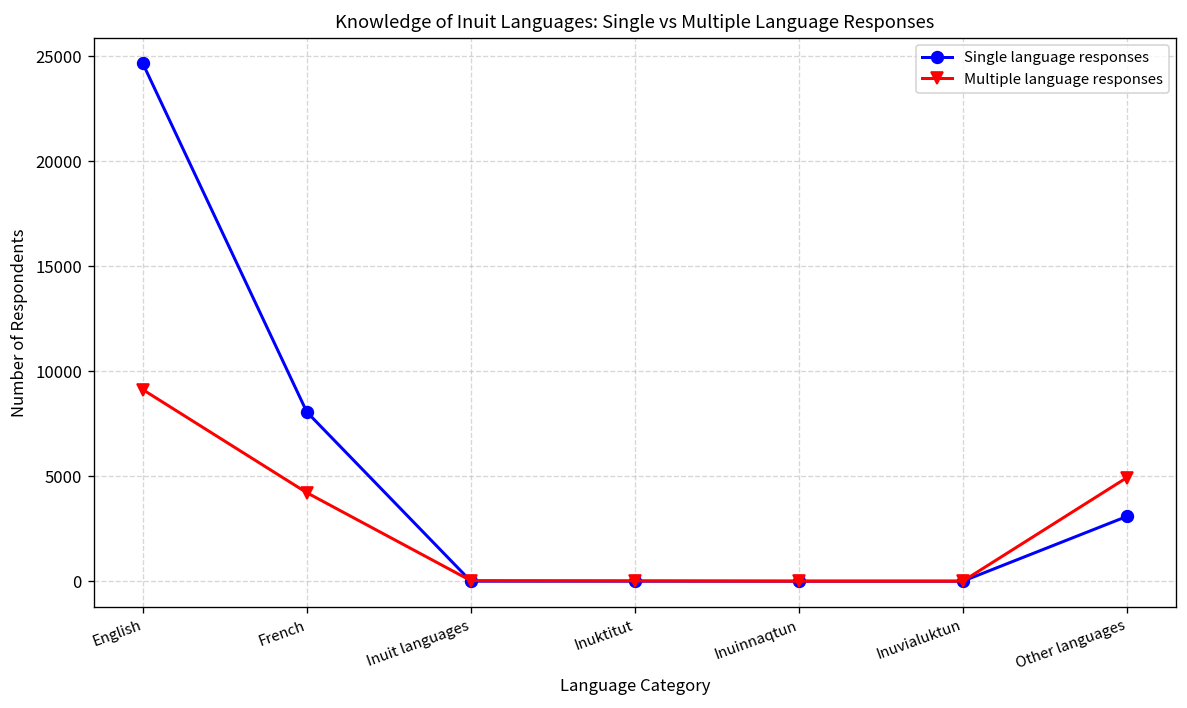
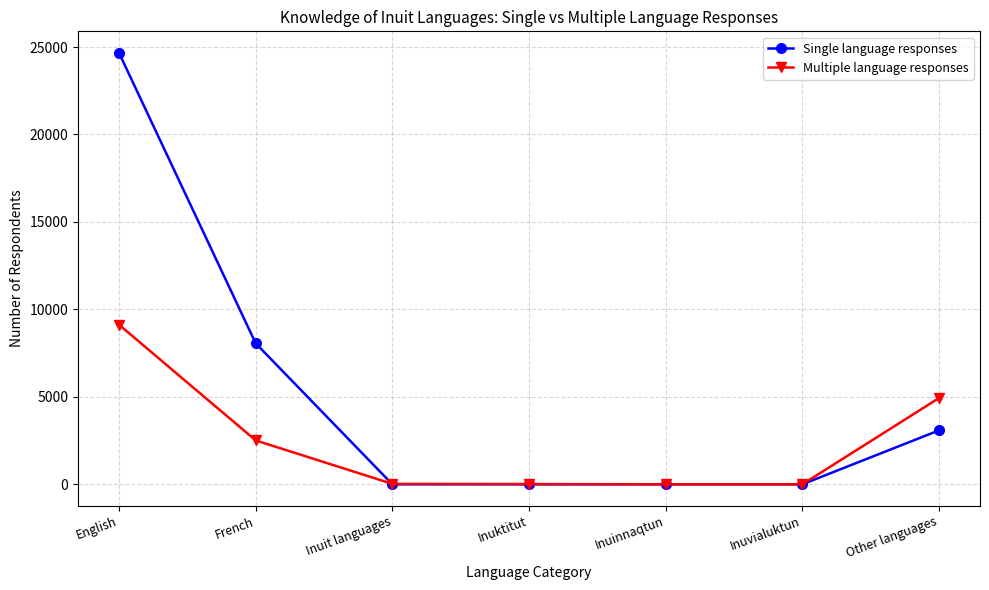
Multiple language responses, French: 4200 -> 2500
